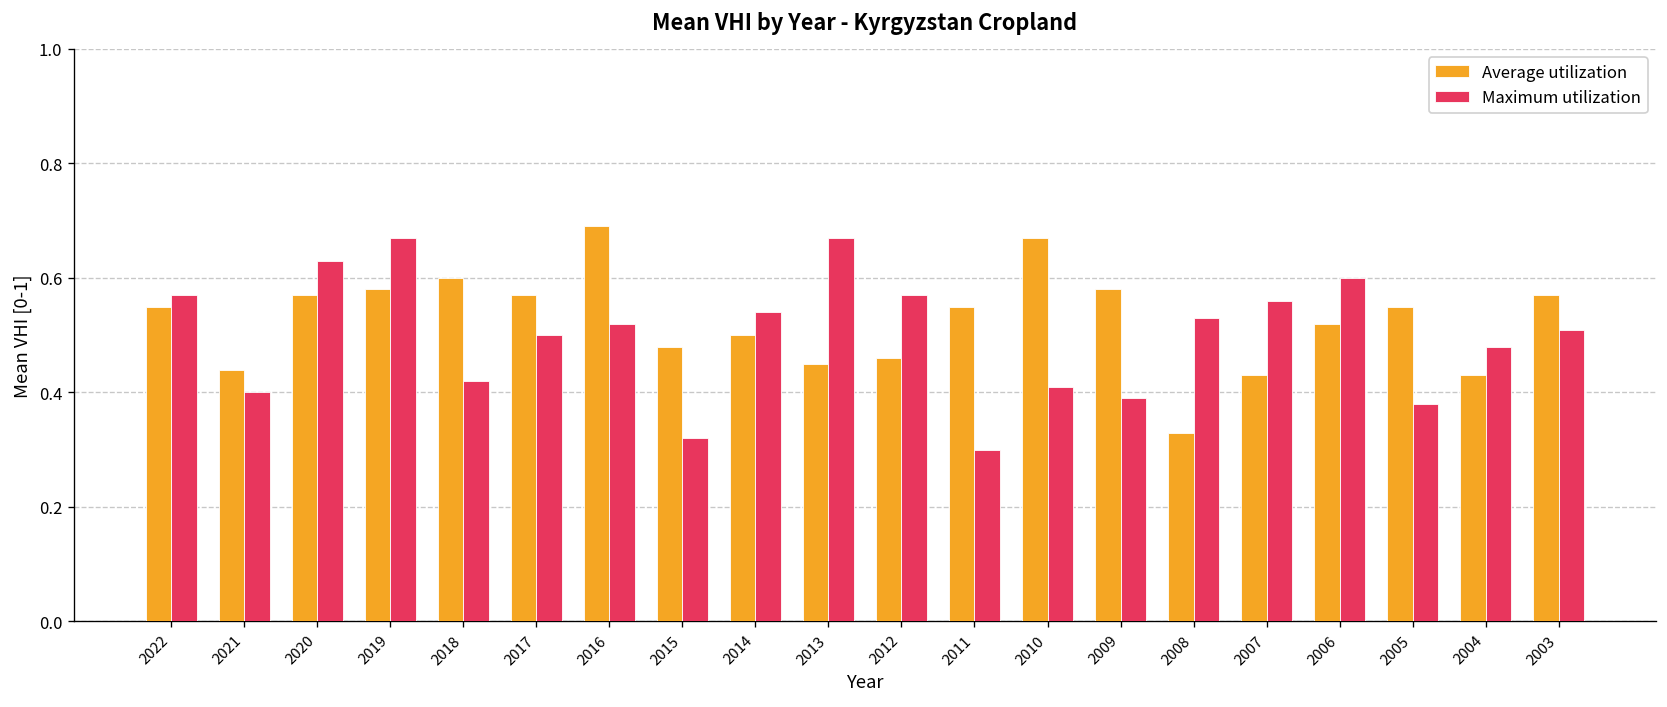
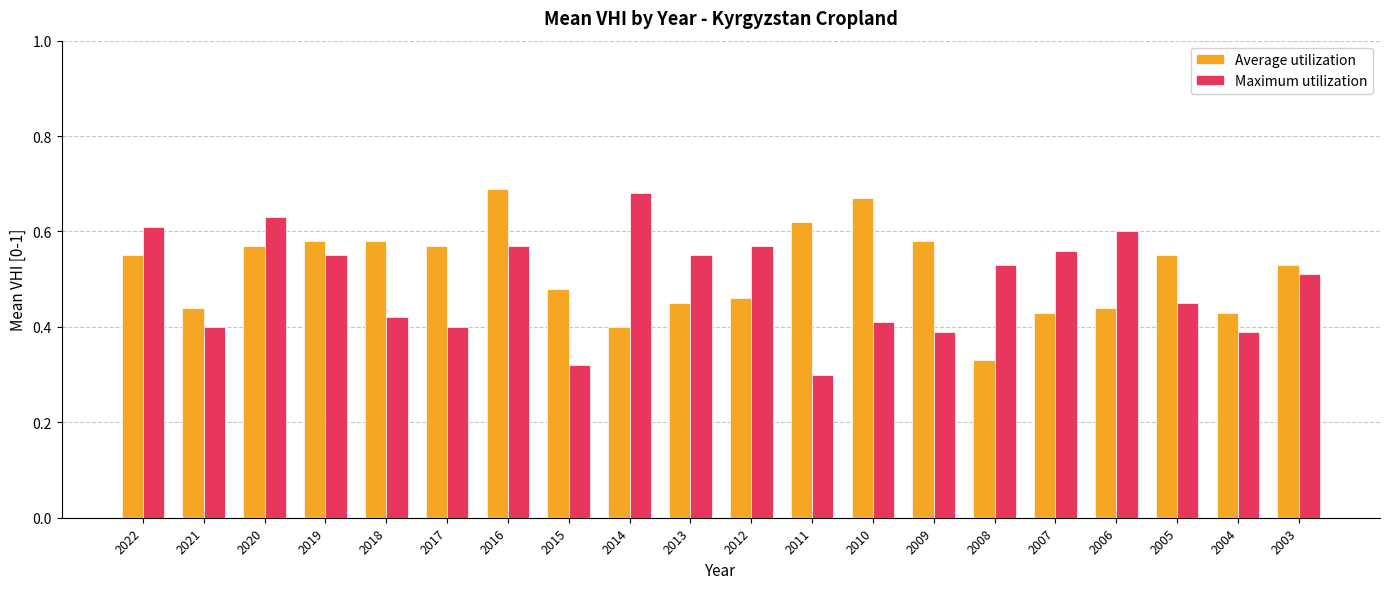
Maximum utilization, 2022: 0.57 -> 0.61
Maximum utilization, 2019: 0.67 -> 0.55
Average utilization, 2018: 0.60 -> 0.58
Maximum utilization, 2017: 0.5 -> 0.4
Maximum utilization, 2016: 0.52 -> 0.57
Average utilization, 2014: 0.5 -> 0.4
Maximum utilization, 2014: 0.54 -> 0.68
Maximum utilization, 2013: 0.67 -> 0.55
Average utilization, 2011: 0.55 -> 0.62
Average utilization, 2006: 0.52 -> 0.44
Maximum utilization, 2005: 0.38 -> 0.45
Maximum utilization, 2004: 0.48 -> 0.39
Average utilization, 2003: 0.57 -> 0.53
